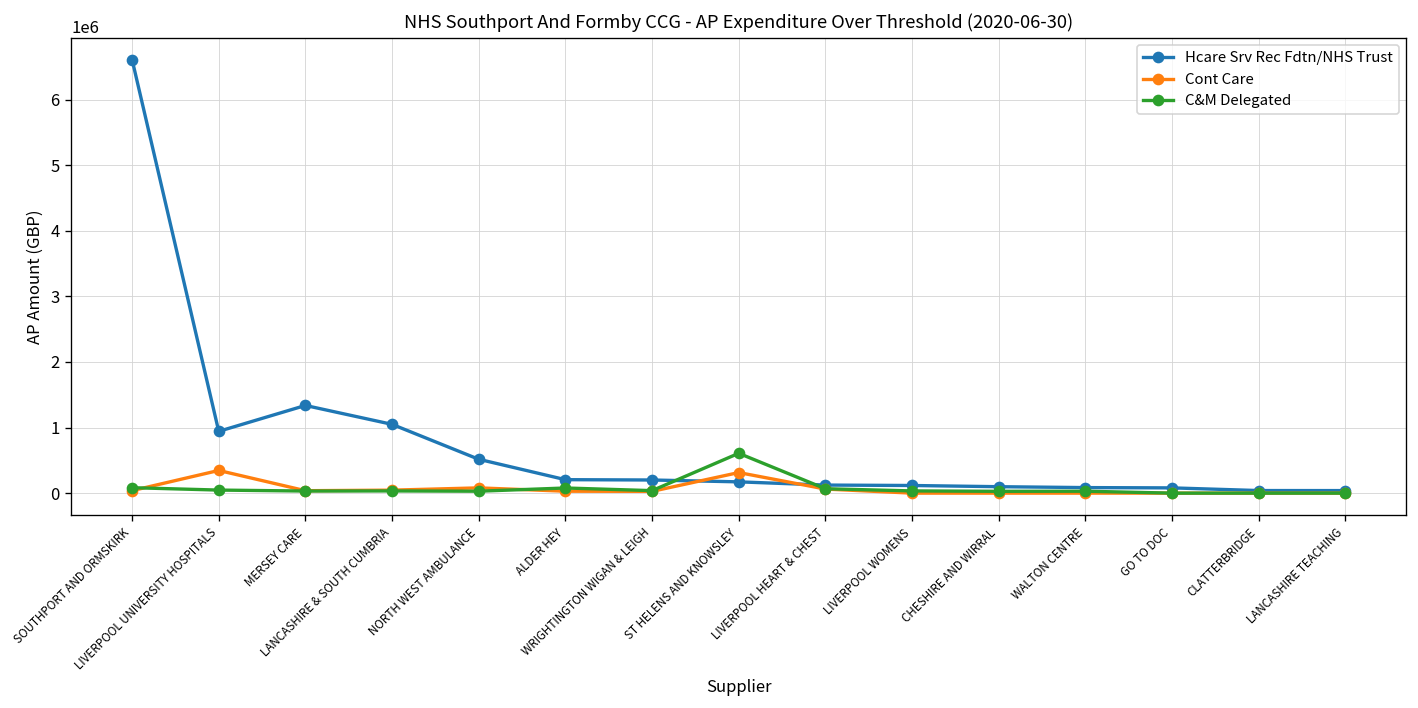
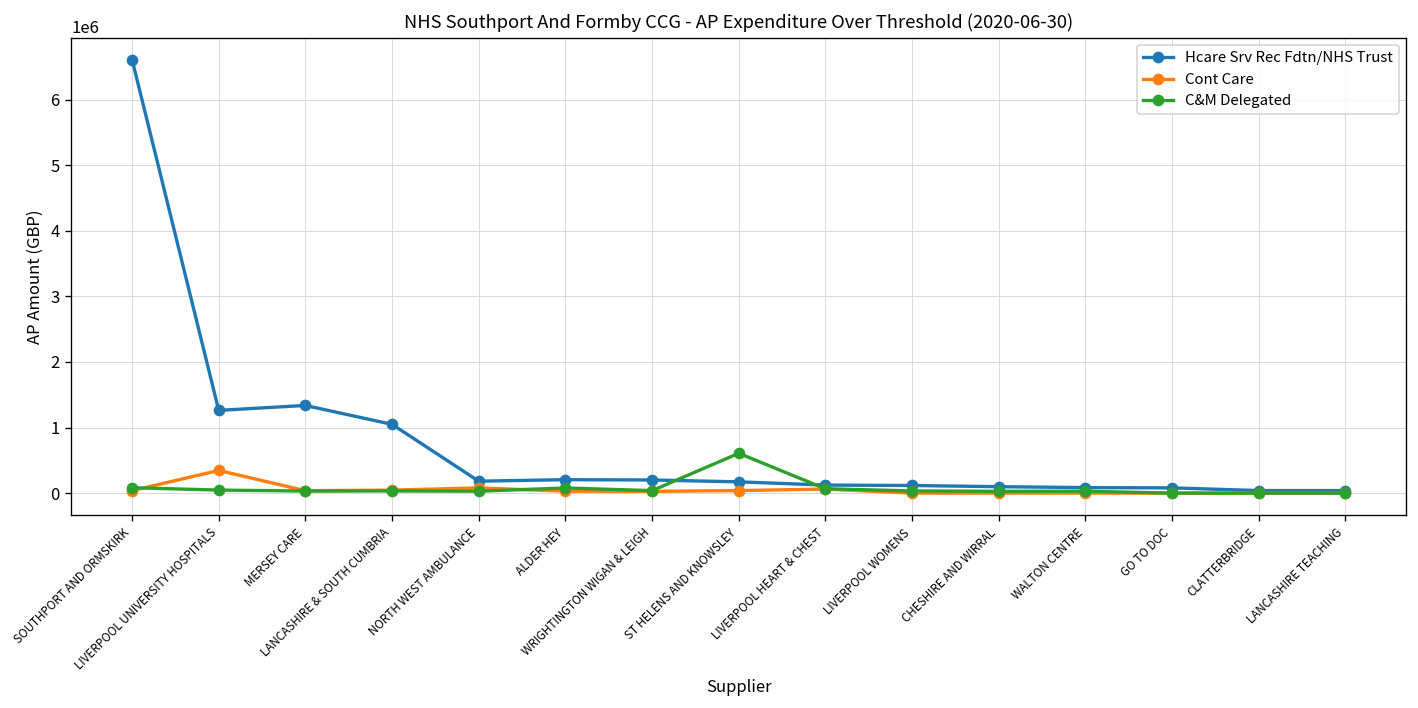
Hcare Srv Rec Fdtn/NHS Trust, LIVERPOOL UNIVERSITY HOSPITALS: 900000 -> 1300000
Hcare Srv Rec Fdtn/NHS Trust, NORTH WEST AMBULANCE: 500000 -> 200000
Cont Care, ST HELENS AND KNOWSLEY: 300000 -> 0
